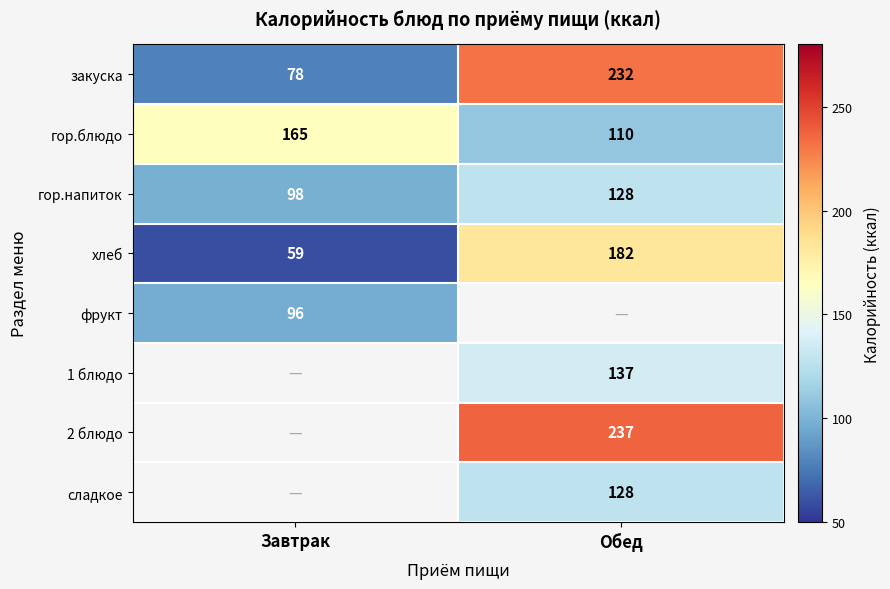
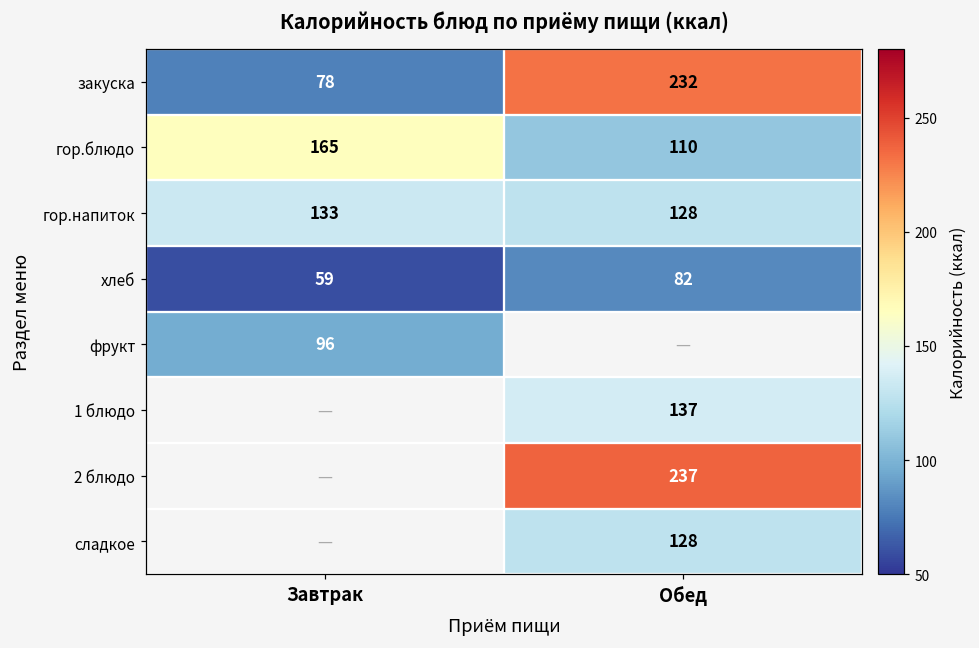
гор.напиток, Завтрак: 98 -> 133
хлеб, Обед: 182 -> 82
